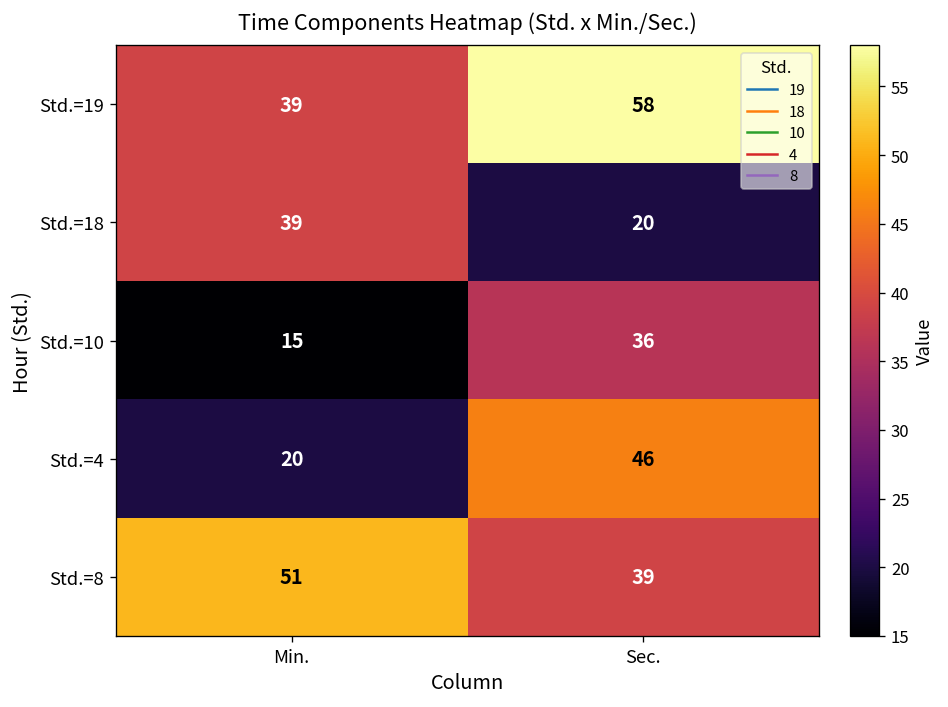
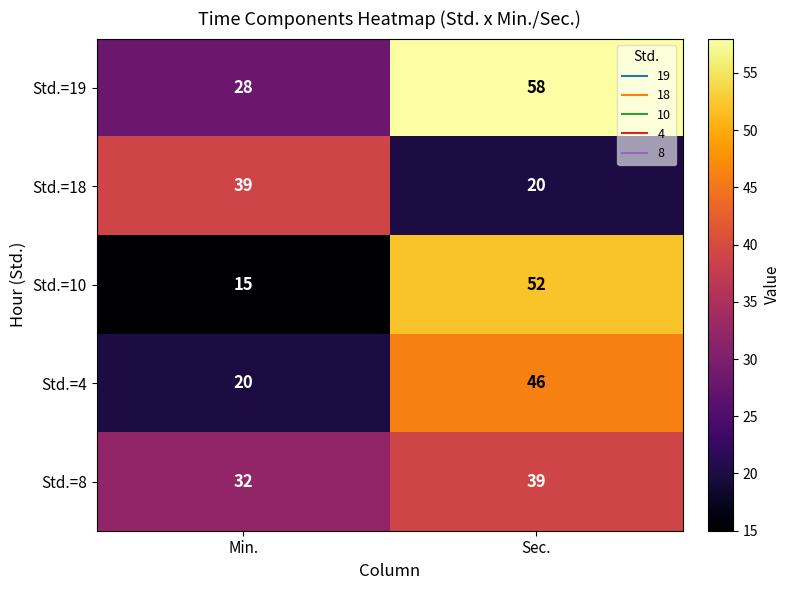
Std.=19, Min.: 39 -> 28
Std.=10, Sec.: 36 -> 52
Std.=8, Min.: 51 -> 32
